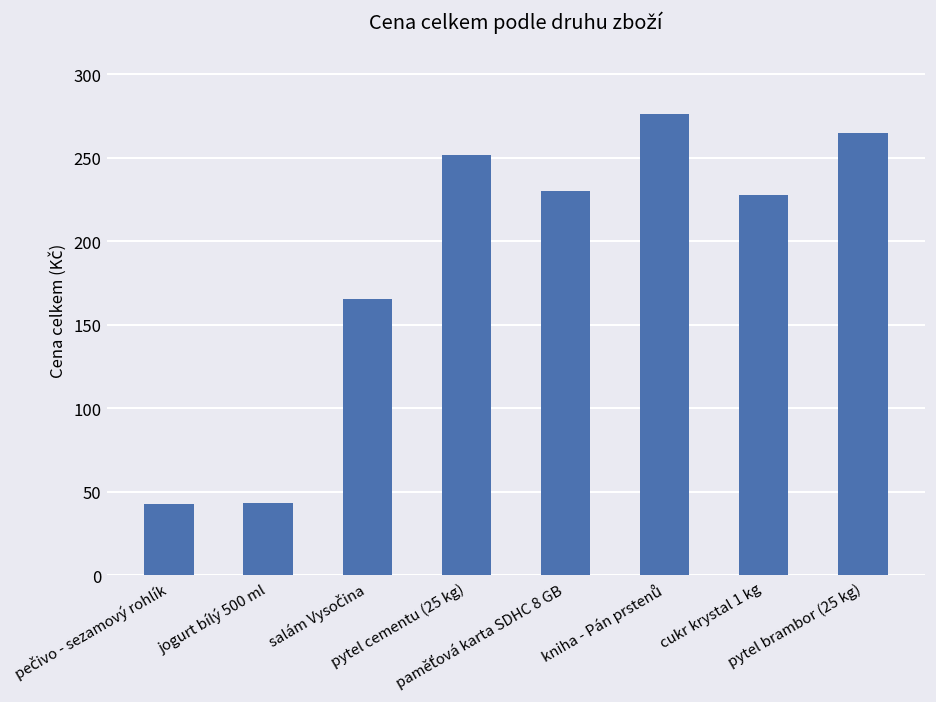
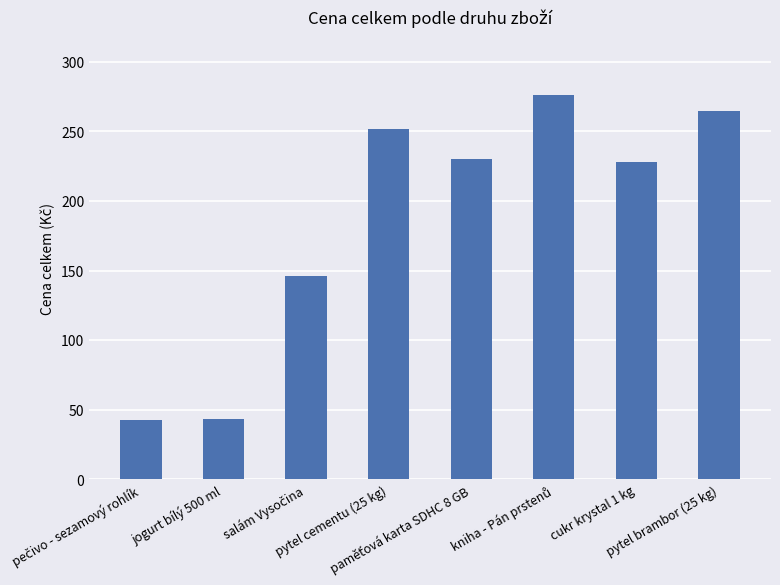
salám Vysočina: 166 -> 146
